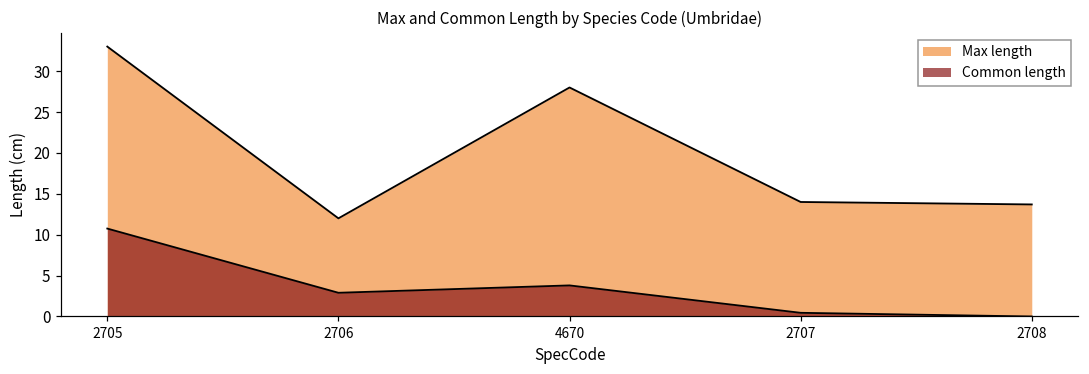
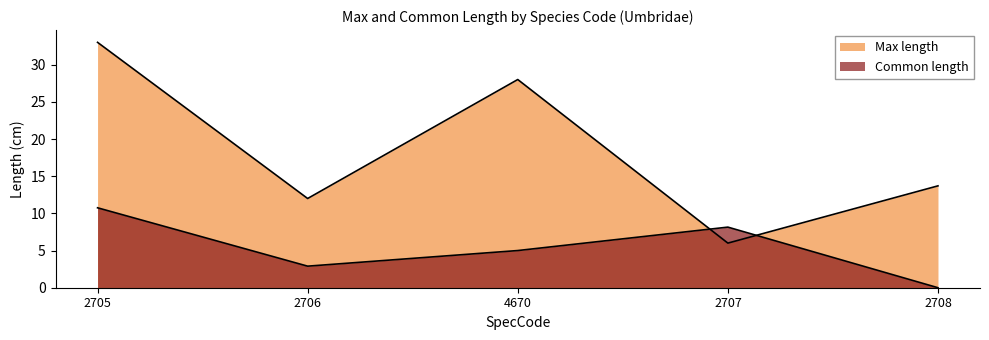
Common length, 4670: 4 -> 5
Max length, 2707: 14 -> 6
Common length, 2707: 0 -> 8
